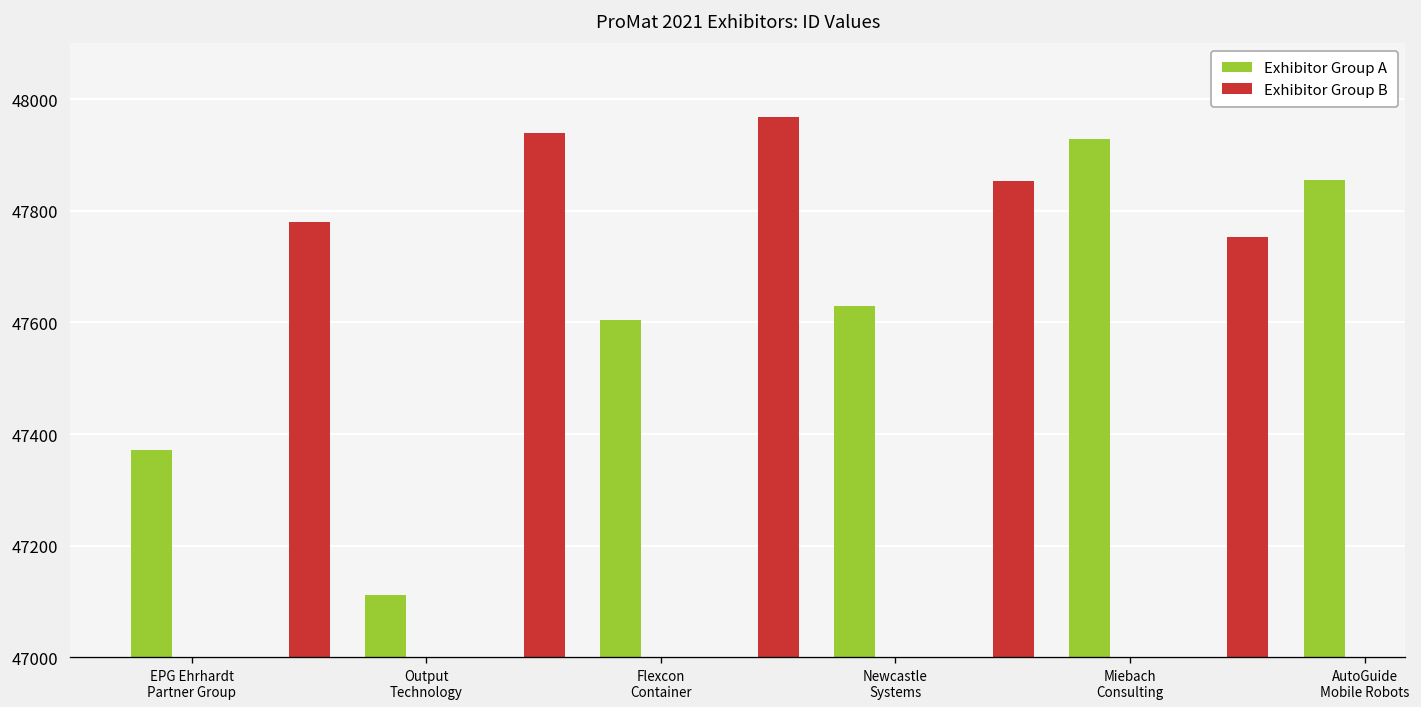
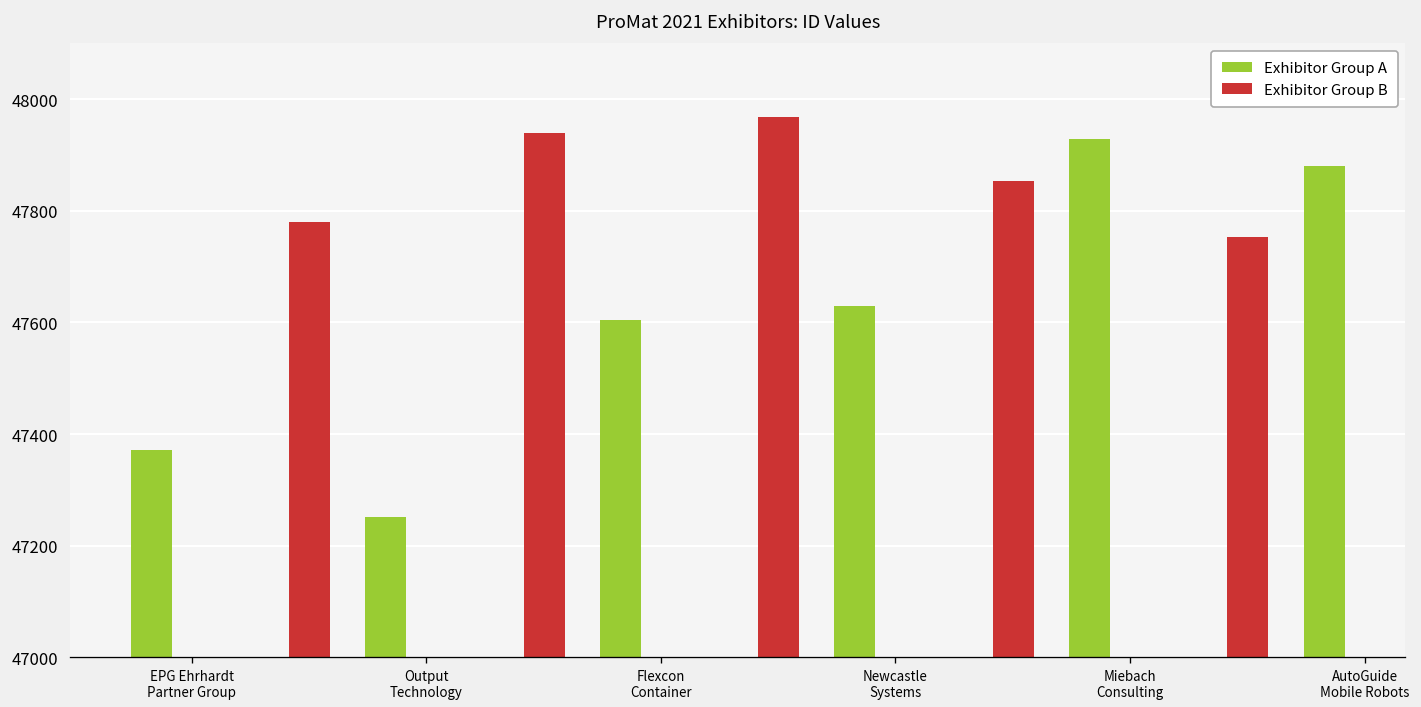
Exhibitor Group A, Output Technology: 47110 -> 47250
Exhibitor Group A, AutoGuide Mobile Robots: 47860 -> 47880
